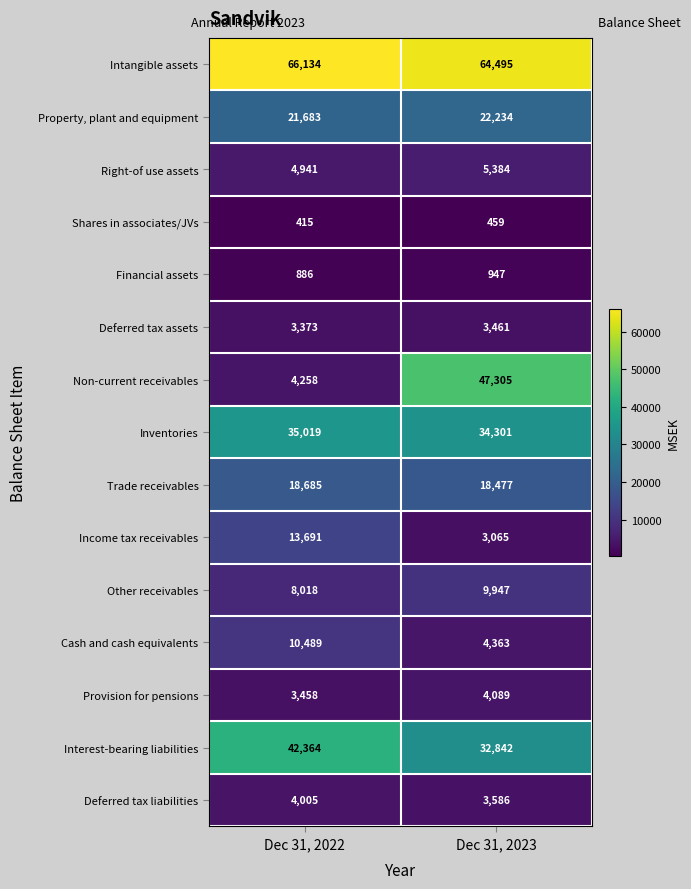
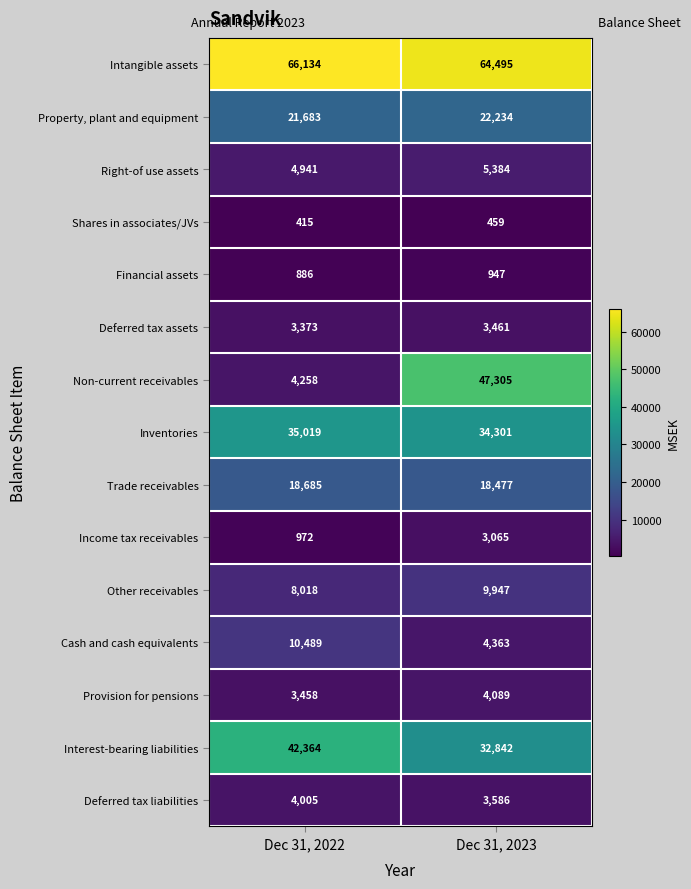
Income tax receivables, Dec 31, 2022: 13,691 -> 972
